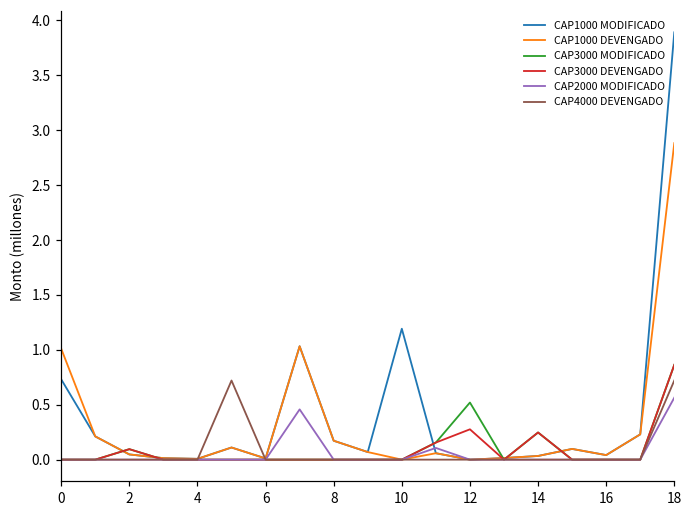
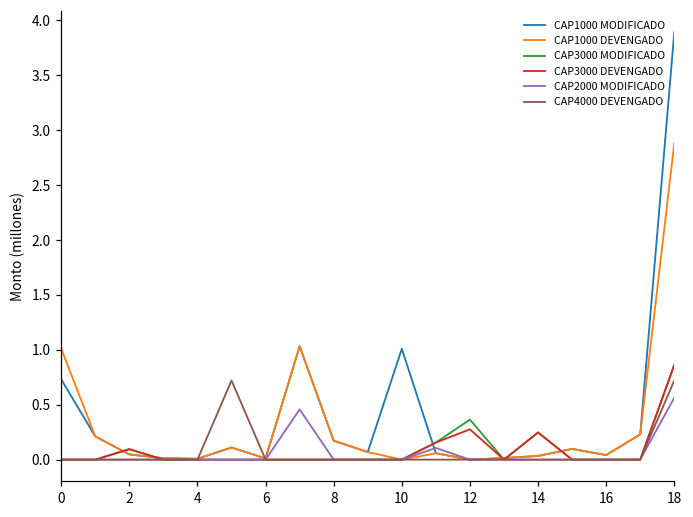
CAP1000 MODIFICADO, 10: 1.2 -> 1.0
CAP3000 MODIFICADO, 12: 0.5 -> 0.4
